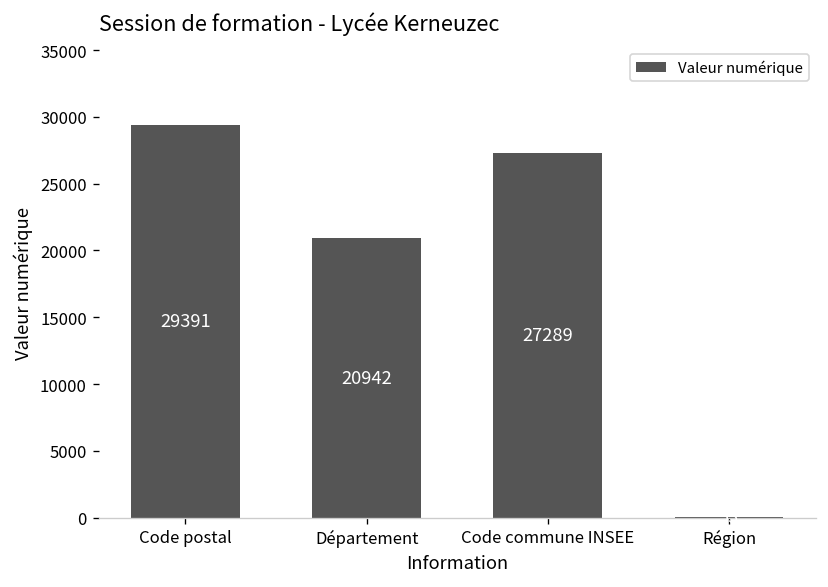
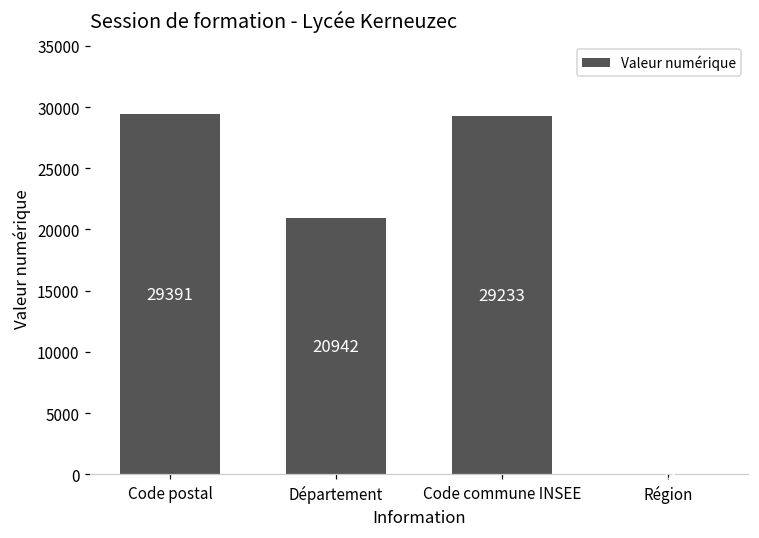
Code commune INSEE: 27289 -> 29233
